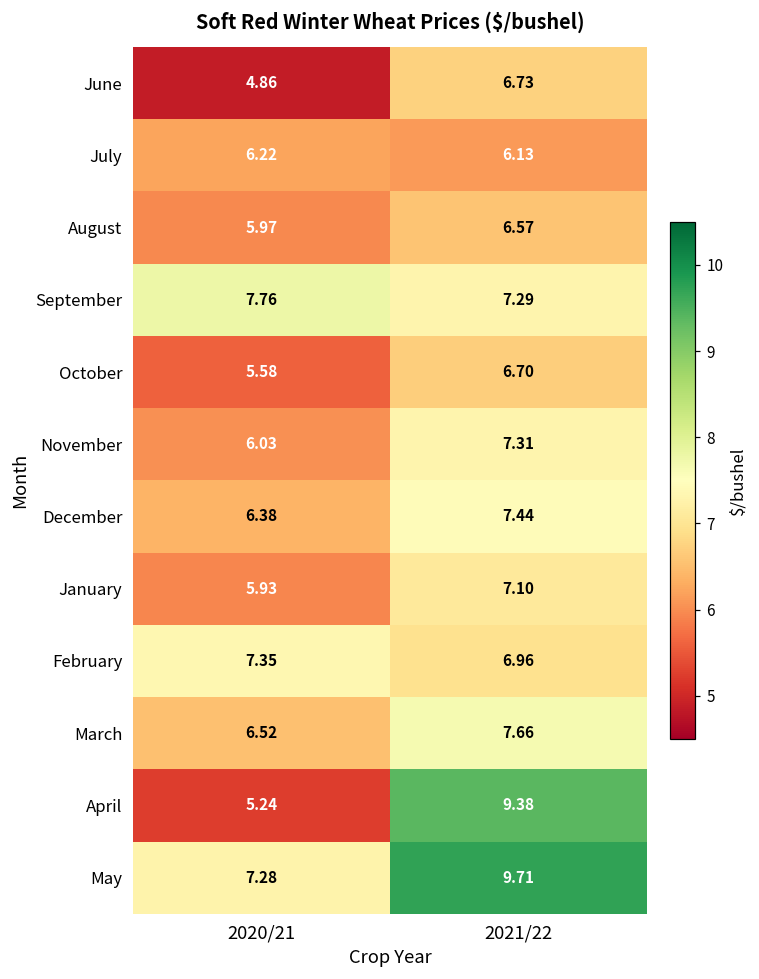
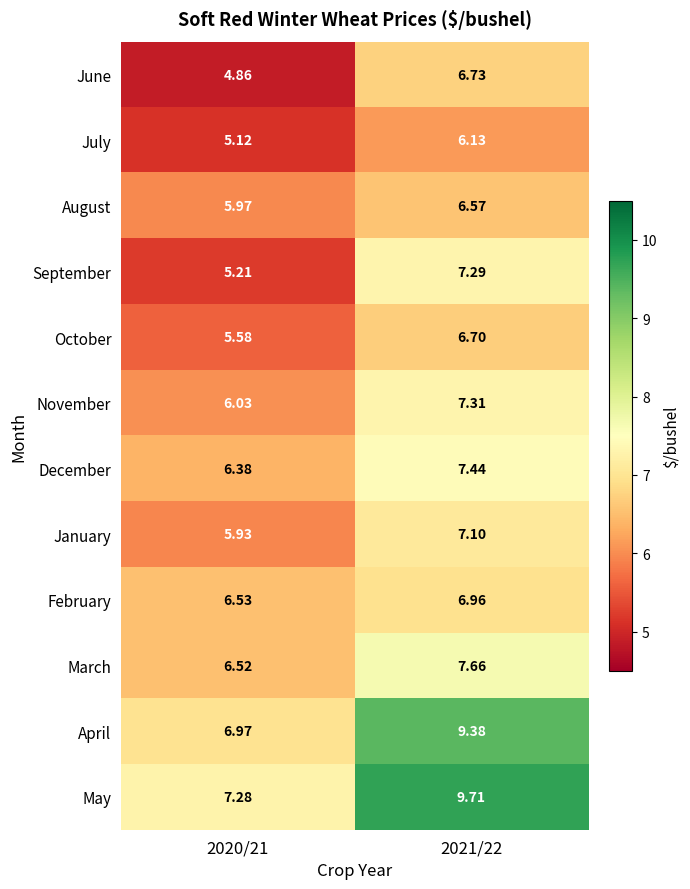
July, 2020/21: 6.22 -> 5.12
September, 2020/21: 7.76 -> 5.21
February, 2020/21: 7.35 -> 6.53
April, 2020/21: 5.24 -> 6.97
